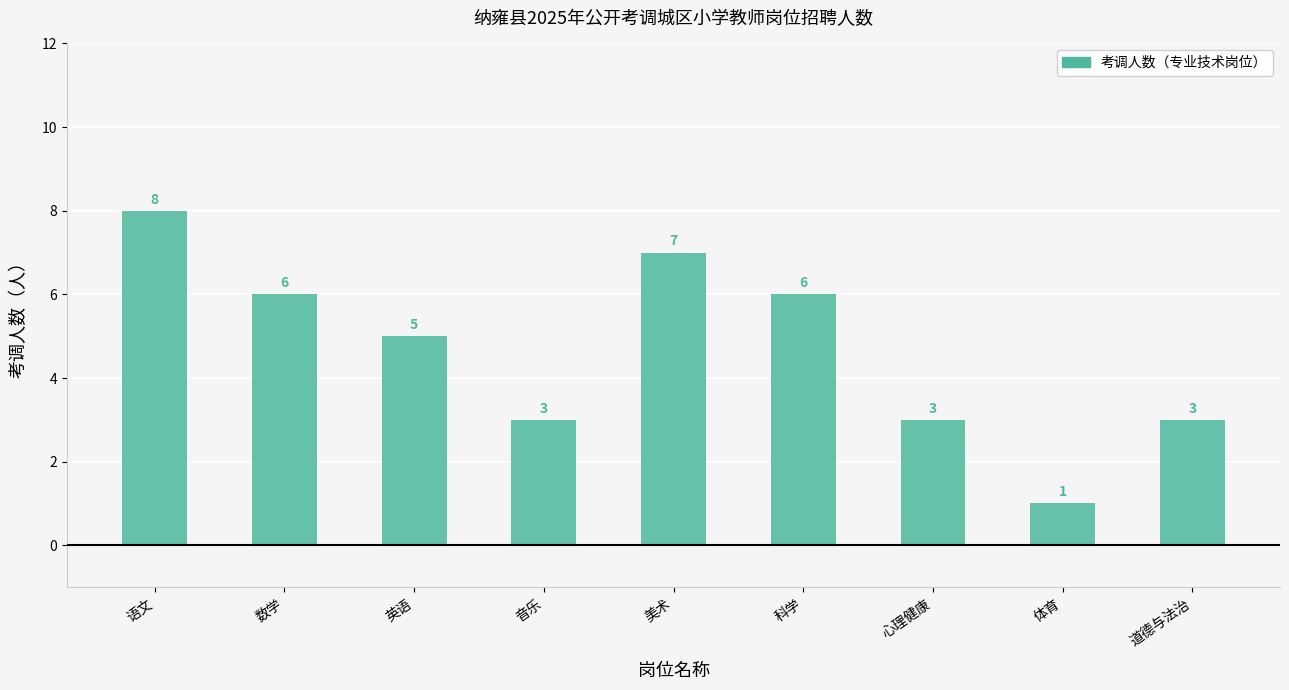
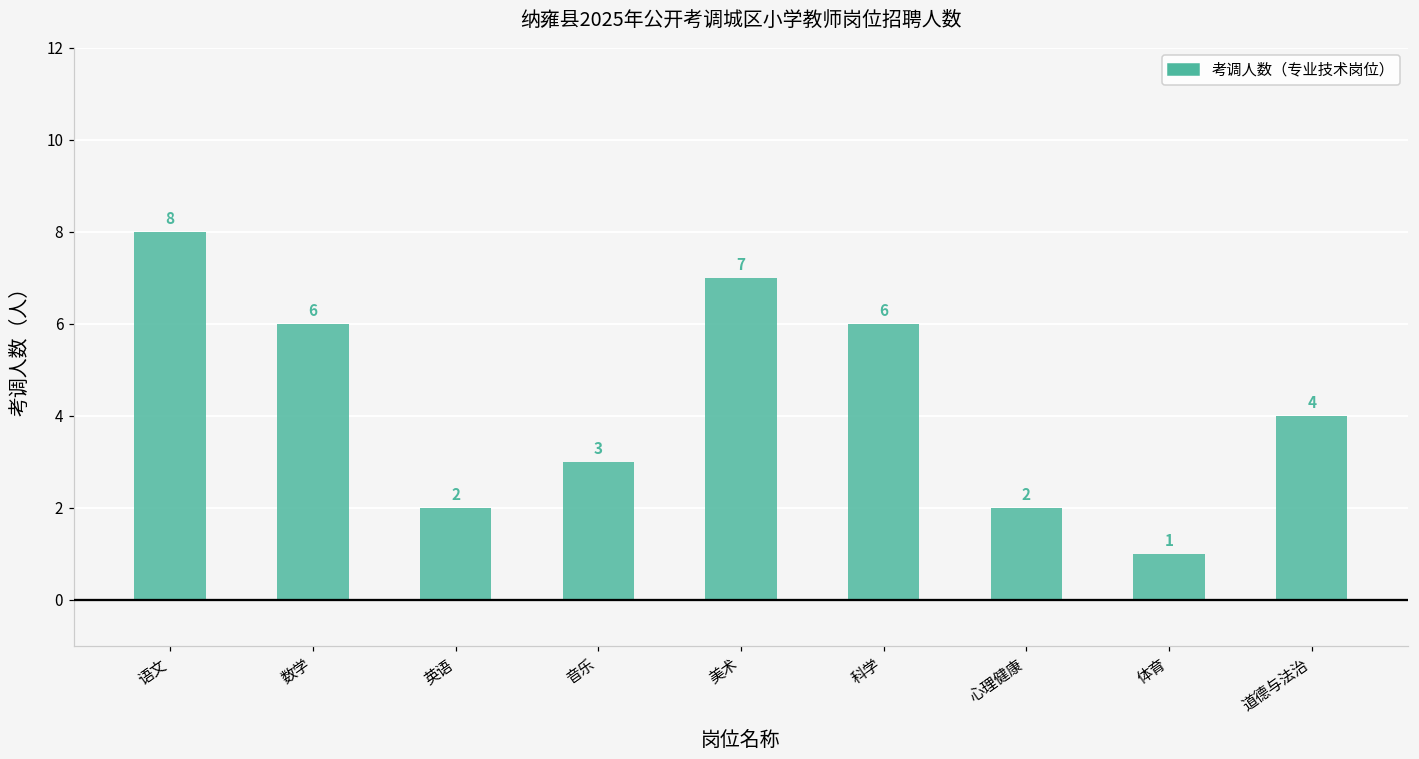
英语: 5 -> 2
心理健康: 3 -> 2
道德与法治: 3 -> 4
